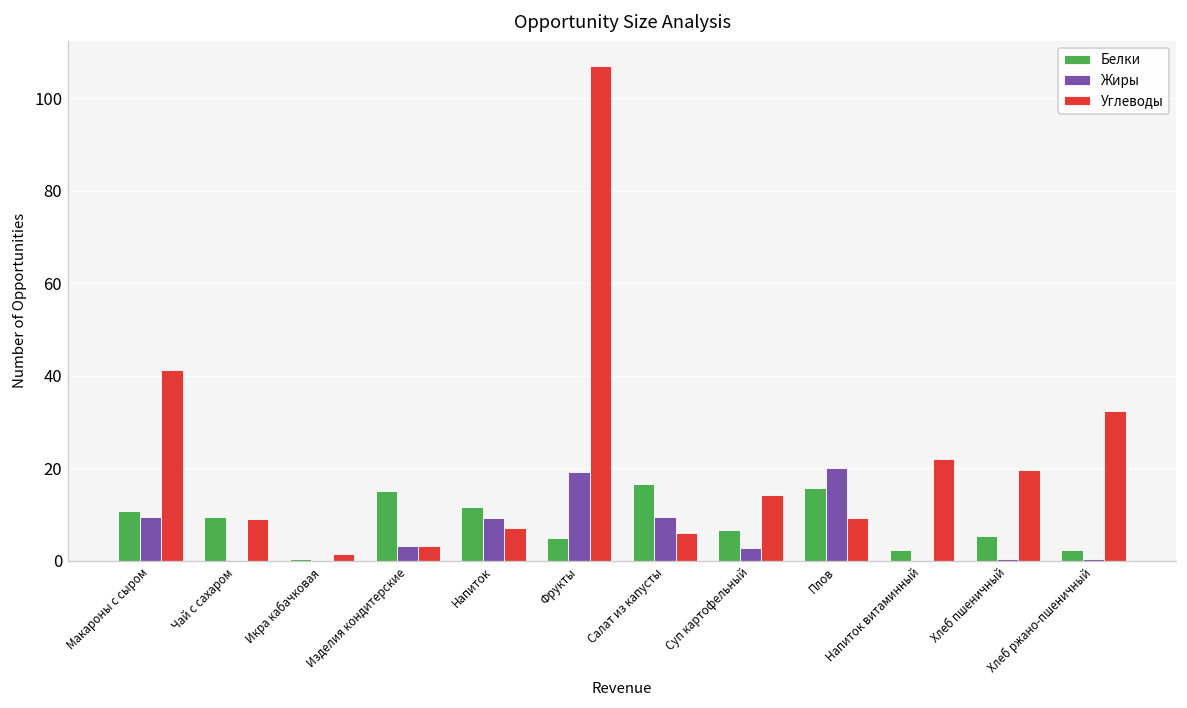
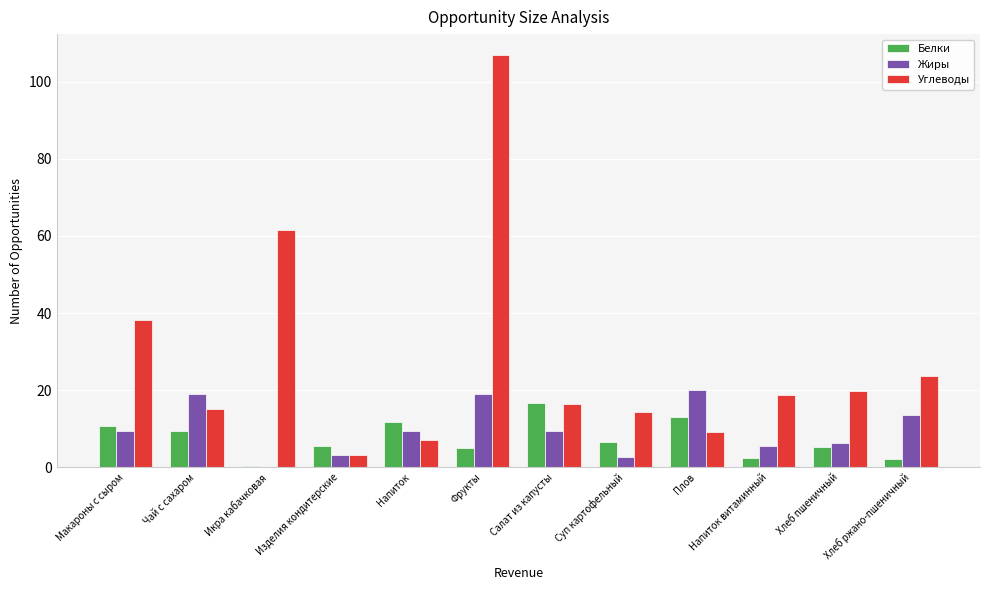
Углеводы, Макароны с сыром: 41 -> 38
Жиры, Чай с сахаром: 0 -> 19
Углеводы, Чай с сахаром: 9 -> 15
Углеводы, Икра кабачковая: 1 -> 62
Белки, Изделия кондитерские: 15 -> 6
Углеводы, Салат из капусты: 6 -> 16
Белки, Плов: 16 -> 13
Жиры, Напиток витаминный: 0 -> 6
Углеводы, Напиток витаминный: 22 -> 19
Жиры, Хлеб пшеничный: 0 -> 6
Жиры, Хлеб ржано-пшеничный: 0 -> 14
Углеводы, Хлеб ржано-пшеничный: 32 -> 24
